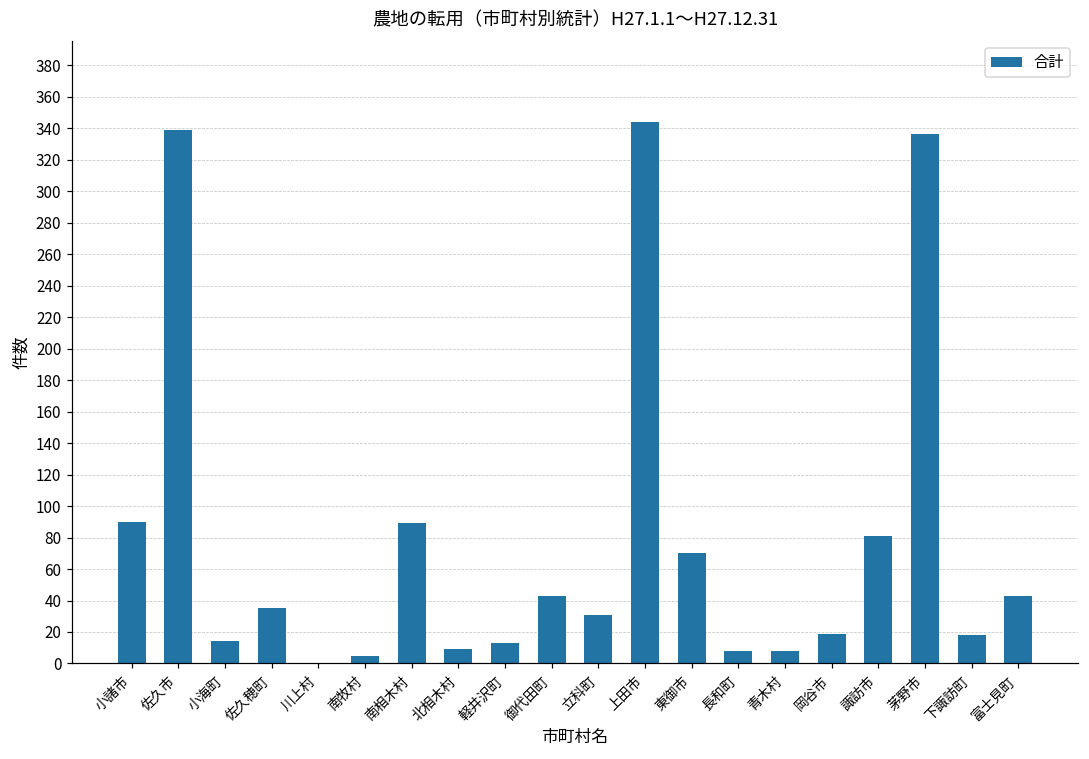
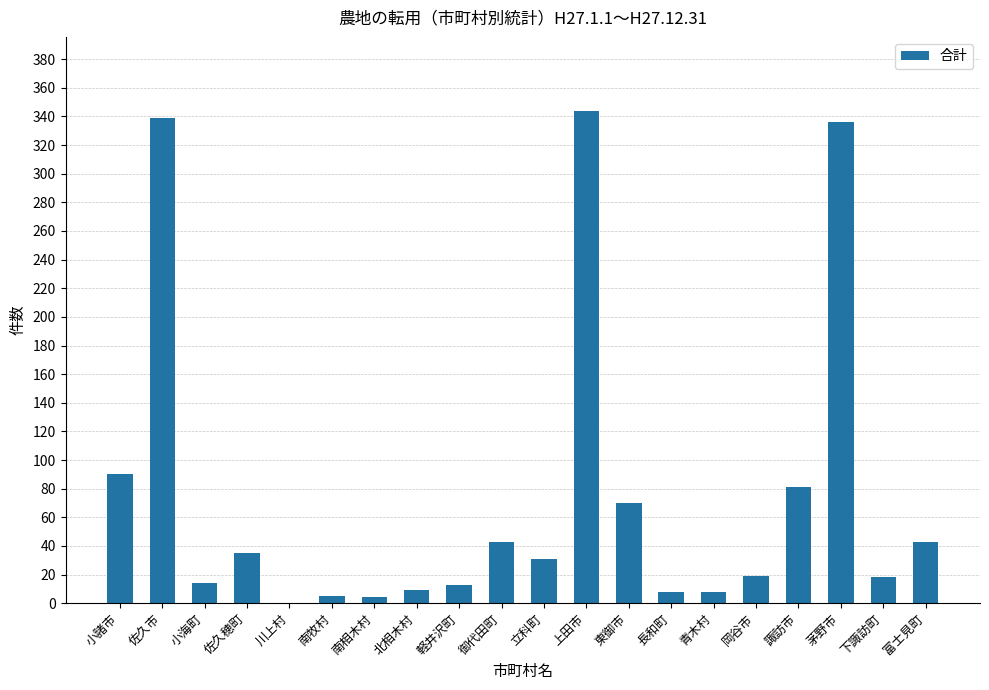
南相木村: 89 -> 4
